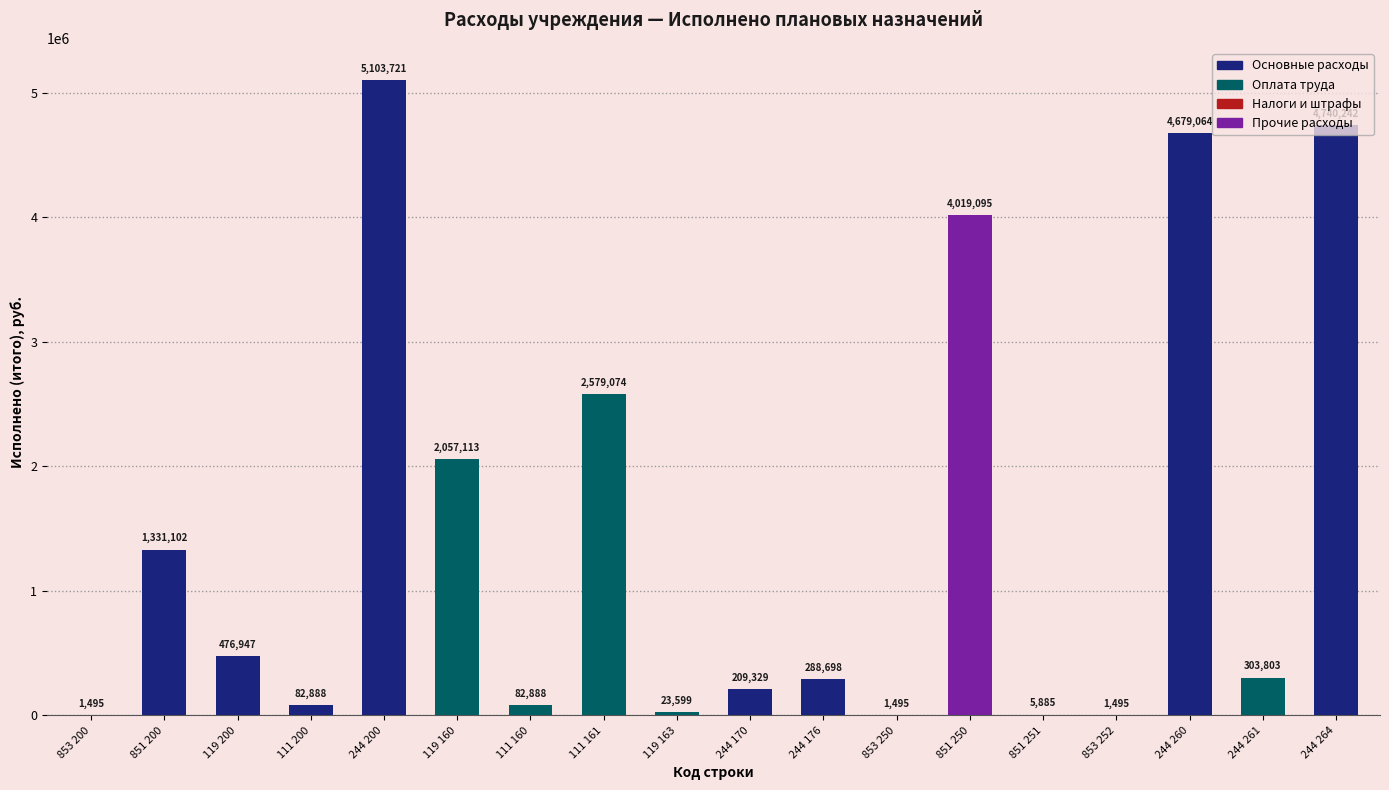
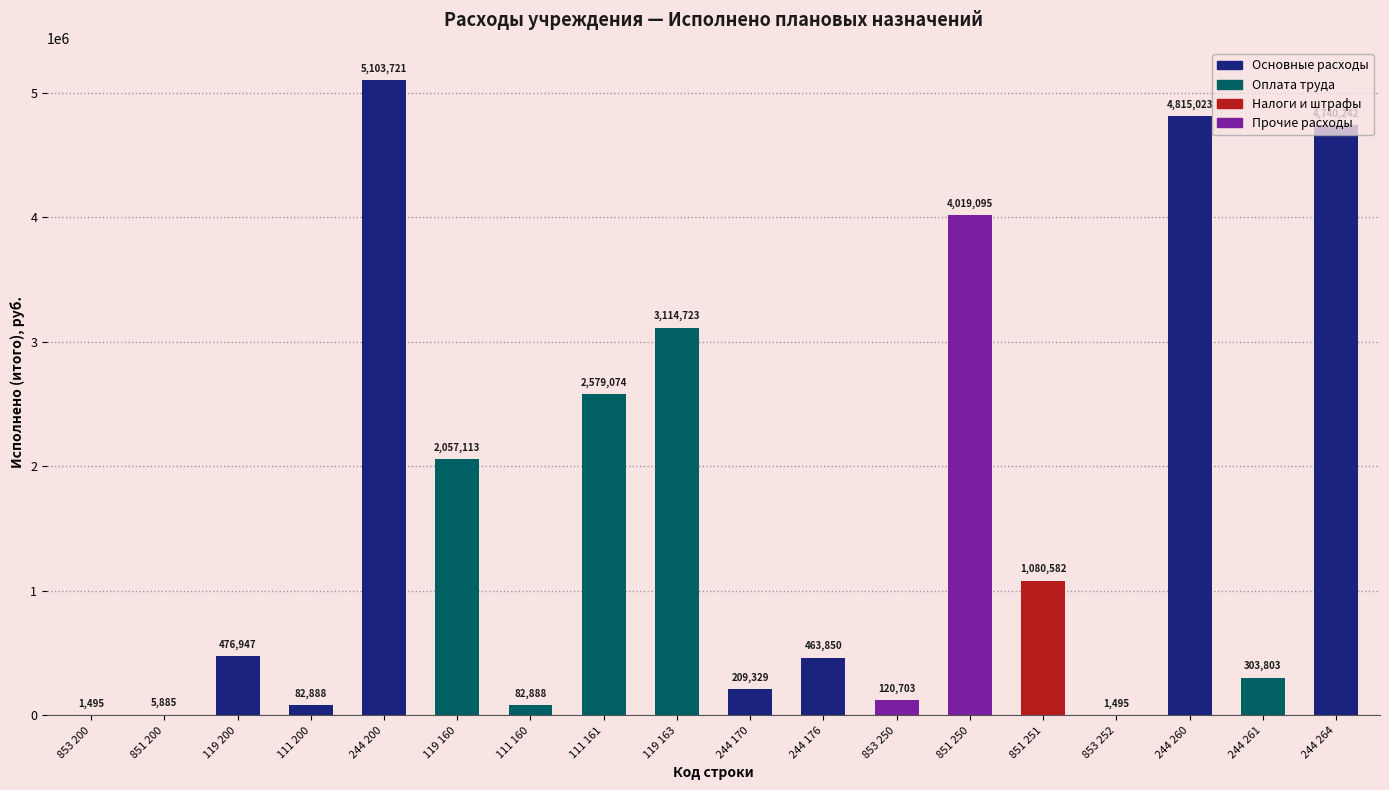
851 200: 1,331,102 -> 5,885
119 163: 23,599 -> 3,114,723
244 176: 288,698 -> 463,850
853 250: 1,495 -> 120,703
851 251: 5,885 -> 1,080,582
244 260: 4,679,064 -> 4,815,023
